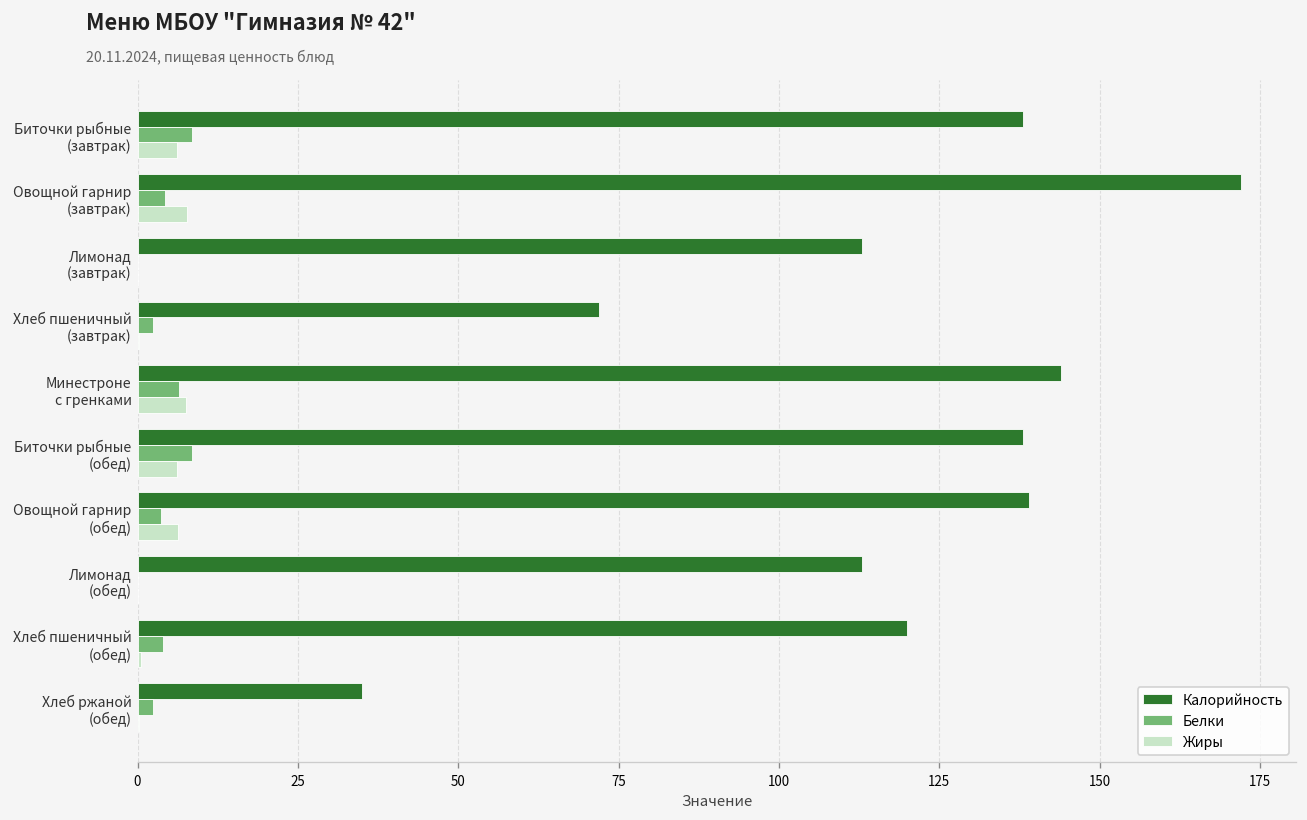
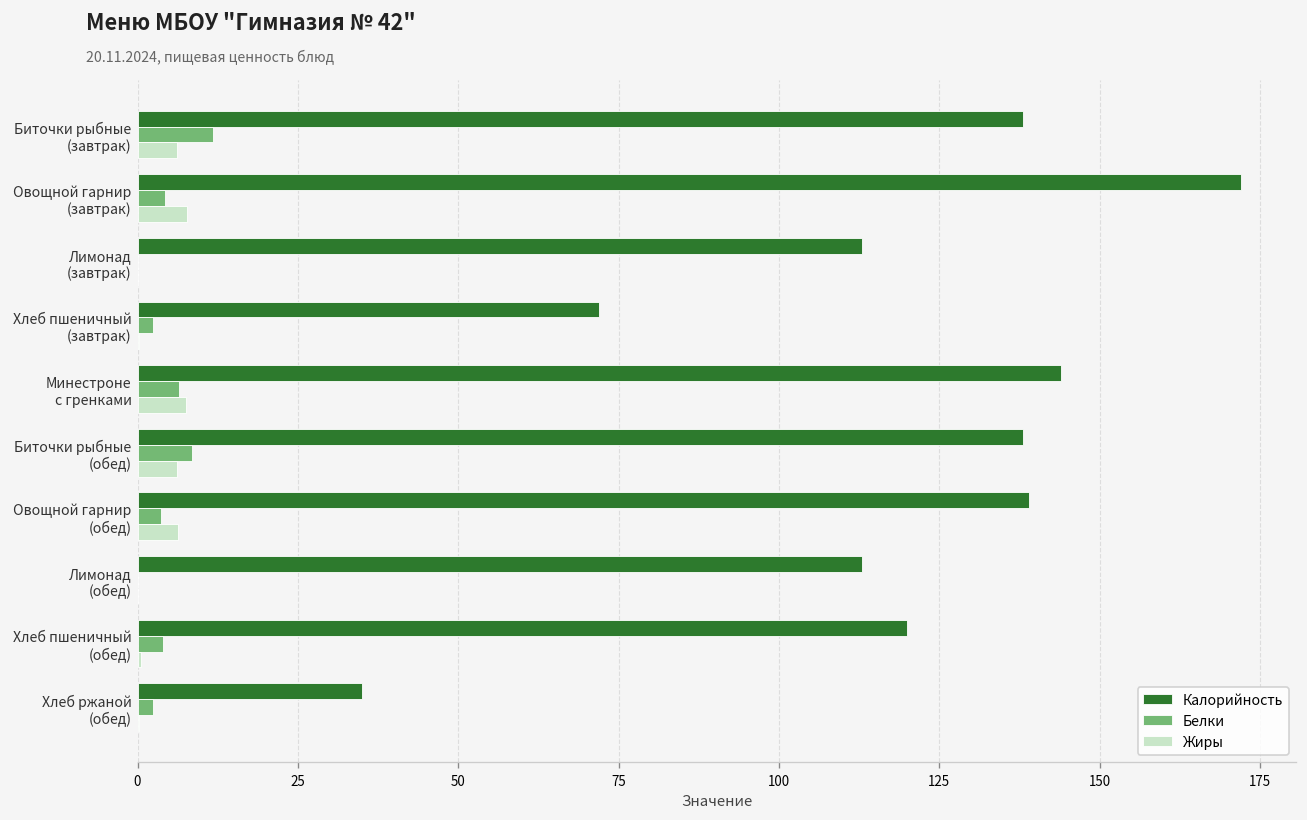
Белки, Биточки рыбные (завтрак): 8 -> 12
